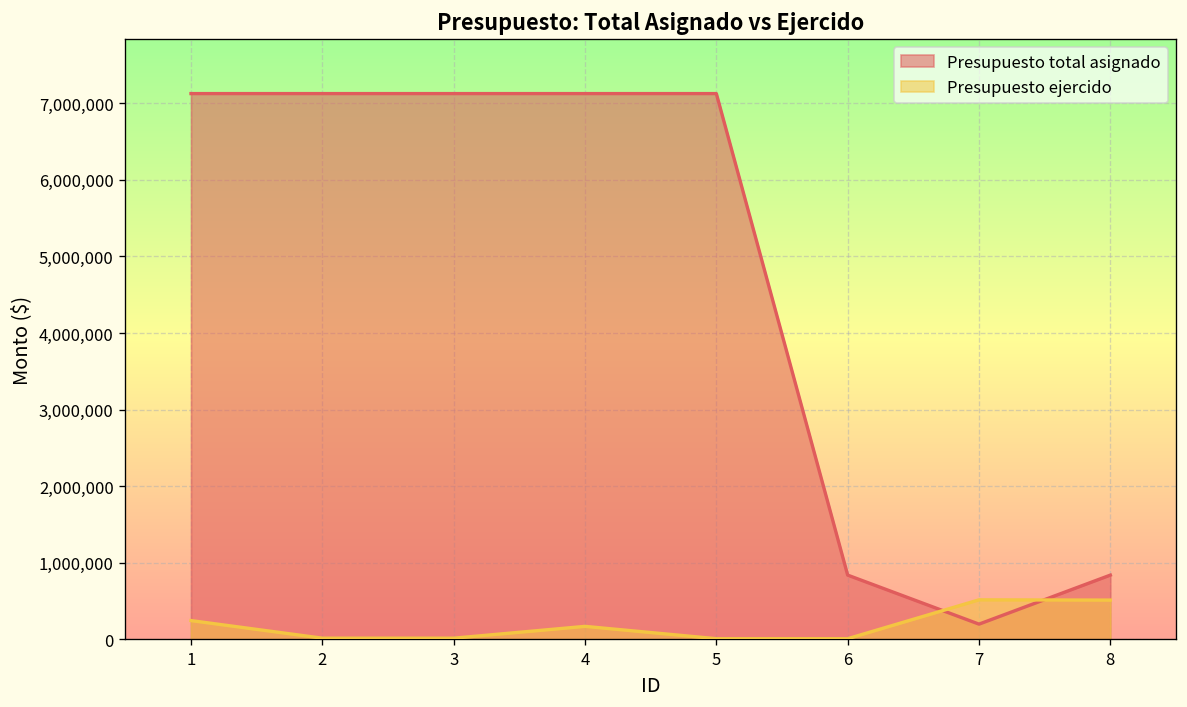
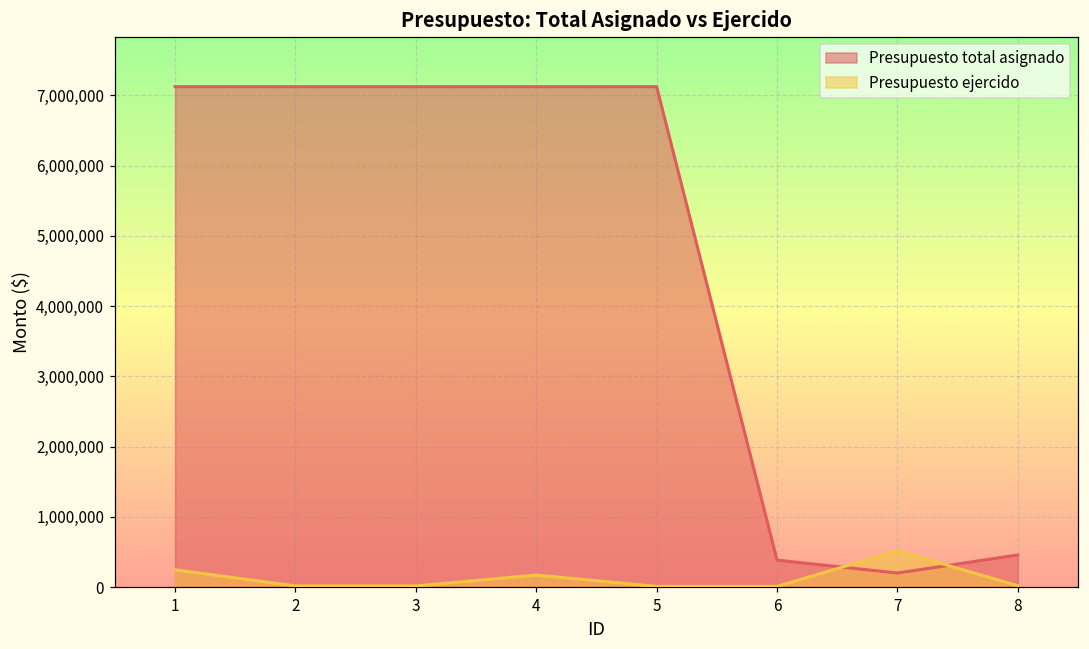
Presupuesto total asignado, 6: 800,000 -> 400,000
Presupuesto total asignado, 8: 800,000 -> 500,000
Presupuesto ejercido, 8: 500,000 -> 0
